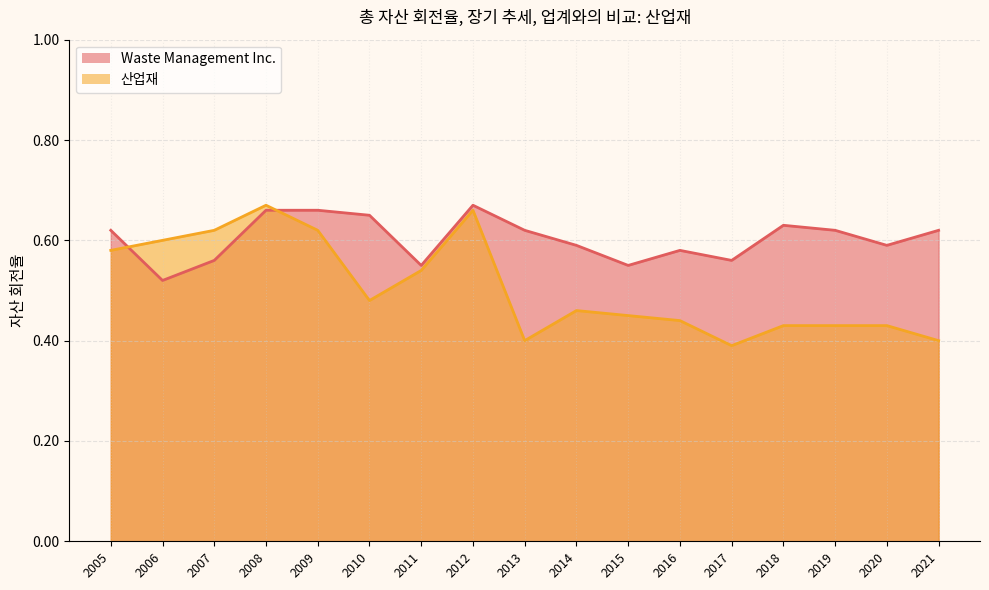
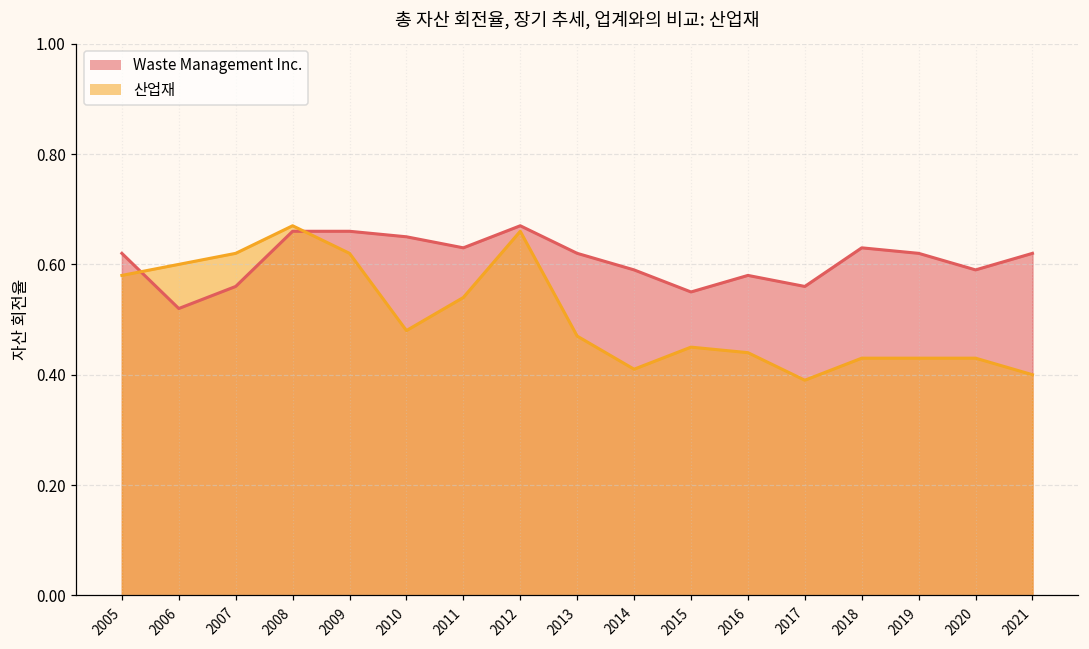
Waste Management Inc., 2011: 0.55 -> 0.63
산업재, 2013: 0.40 -> 0.47
산업재, 2014: 0.46 -> 0.41
